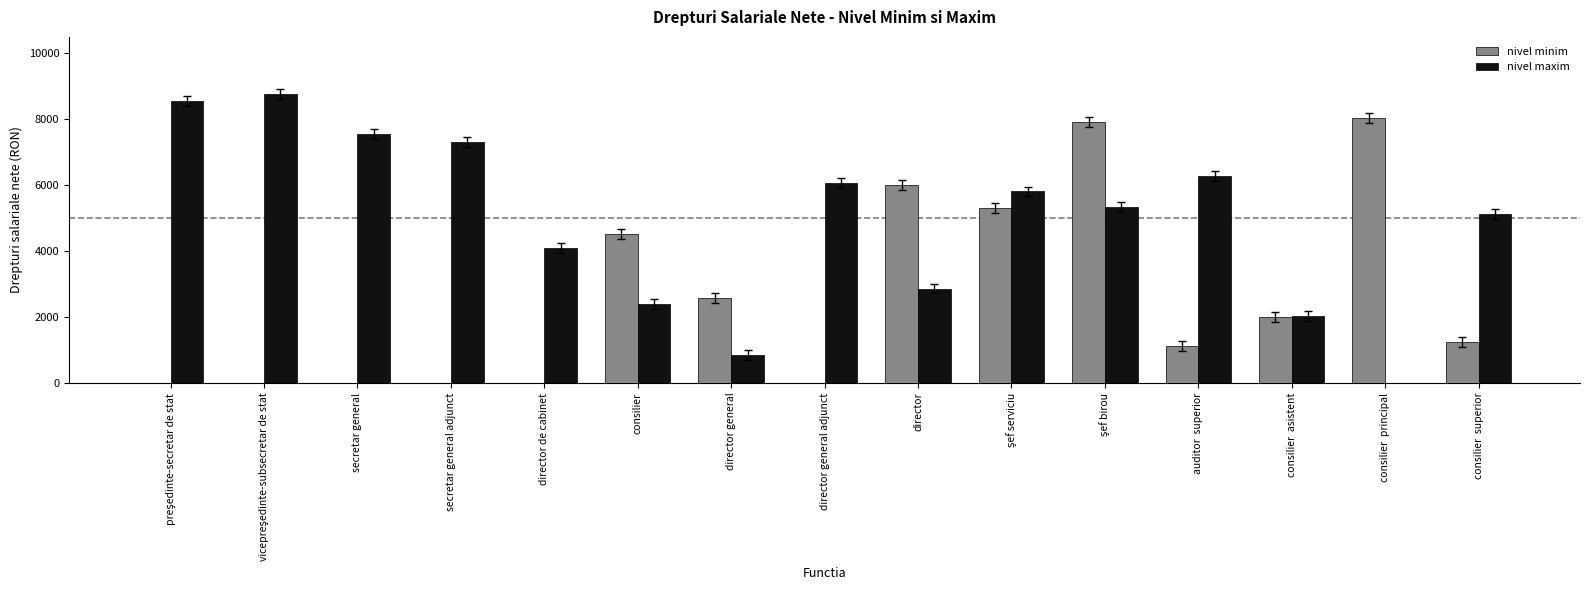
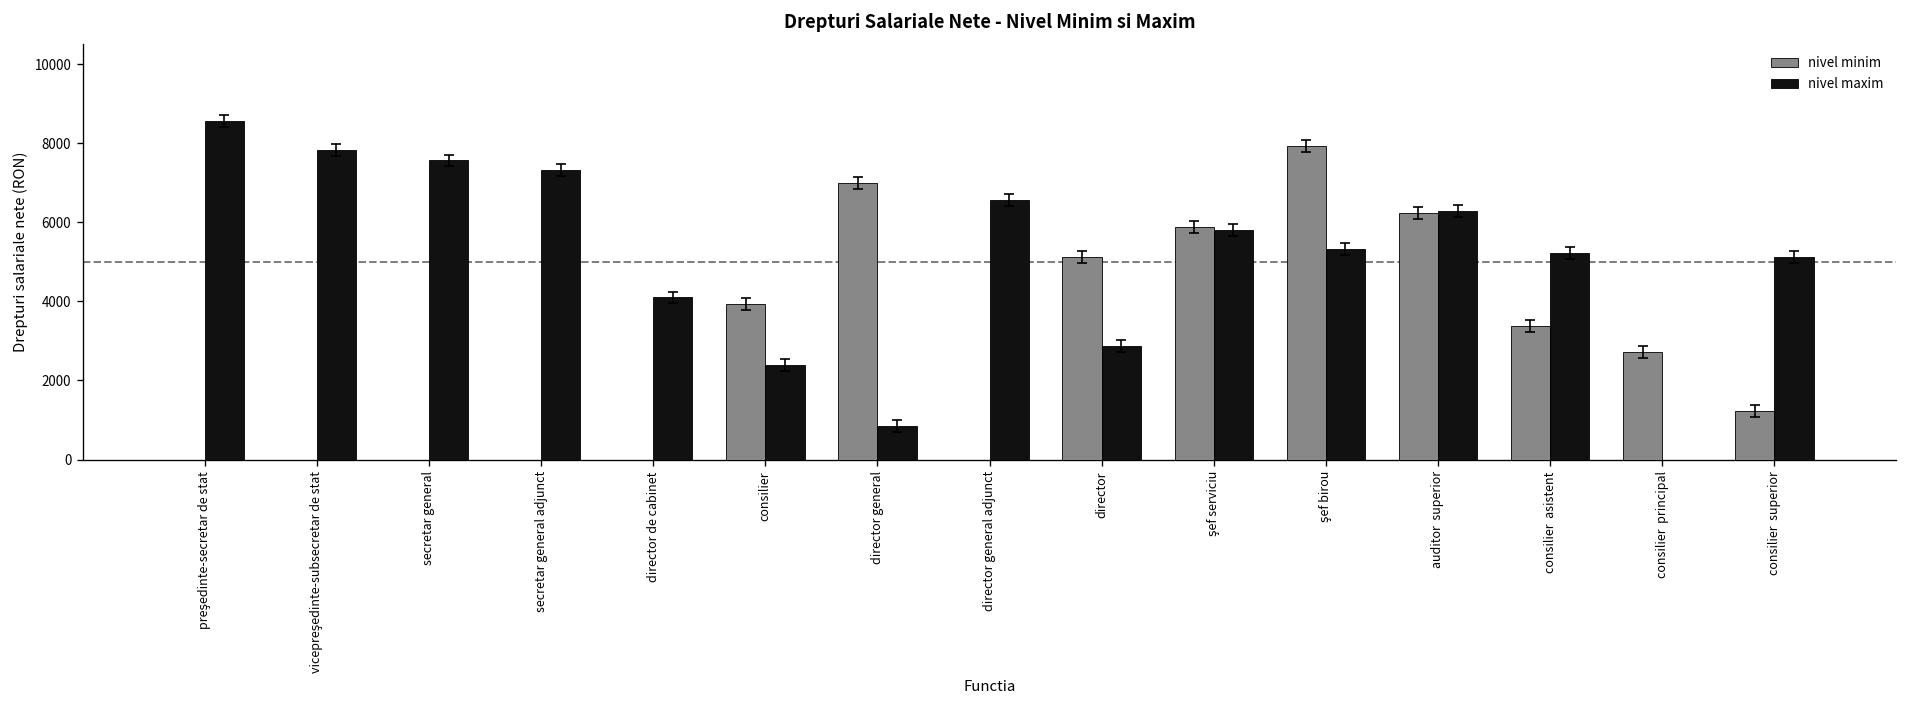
nivel maxim, vicepreşedinte-subsecretar de stat: 8800 -> 7800
nivel minim, consilier: 4500 -> 3900
nivel minim, director general: 2600 -> 7000
nivel maxim, director general adjunct: 6100 -> 6600
nivel minim, director: 6000 -> 5100
nivel minim, şef serviciu: 5300 -> 5900
nivel minim, auditor superior: 1100 -> 6200
nivel minim, consilier asistent: 2000 -> 3400
nivel maxim, consilier asistent: 2000 -> 5200
nivel minim, consilier principal: 8000 -> 2700
